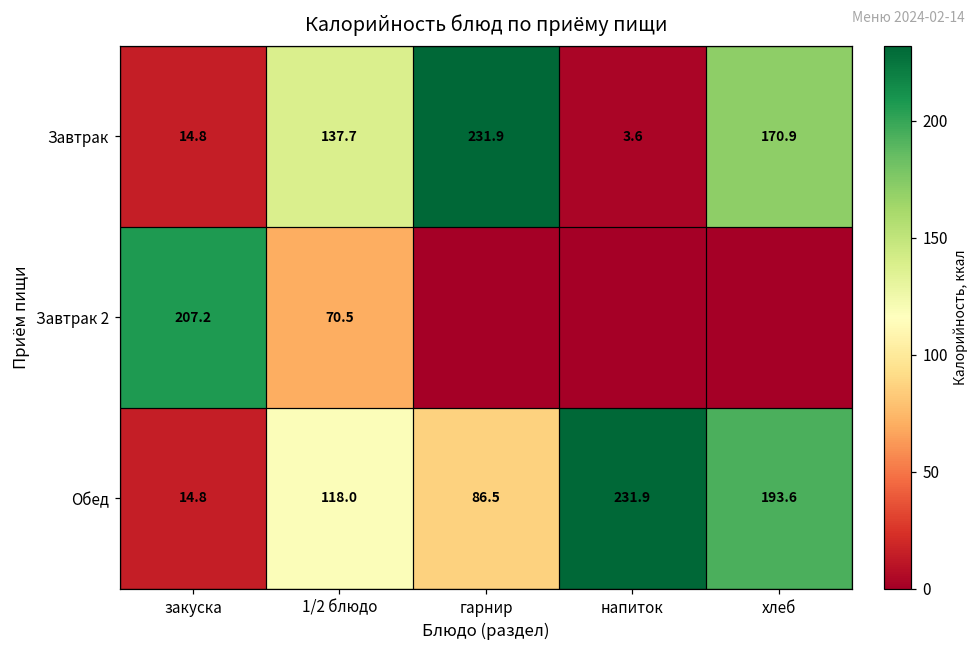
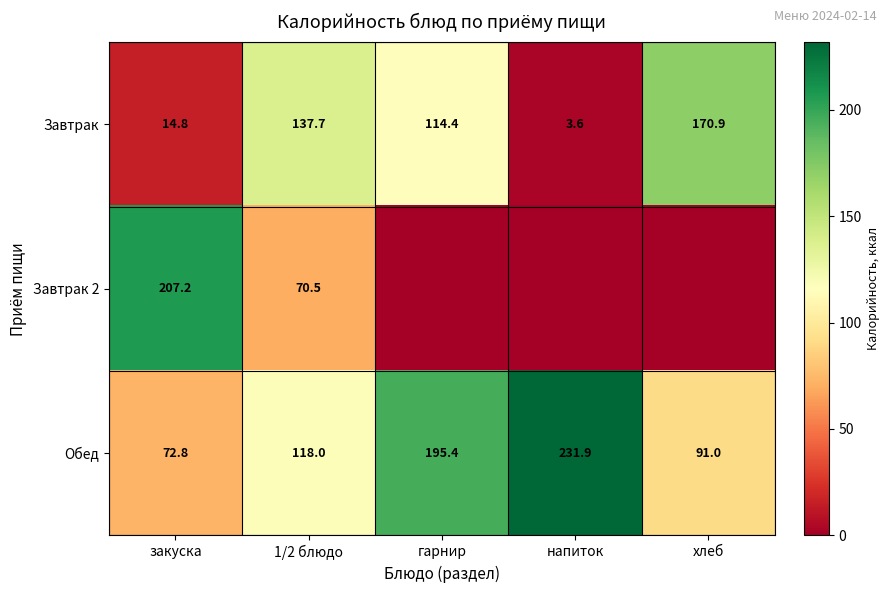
Завтрак, гарнир: 231.9 -> 114.4
Обед, закуска: 14.8 -> 72.8
Обед, гарнир: 86.5 -> 195.4
Обед, хлеб: 193.6 -> 91.0
